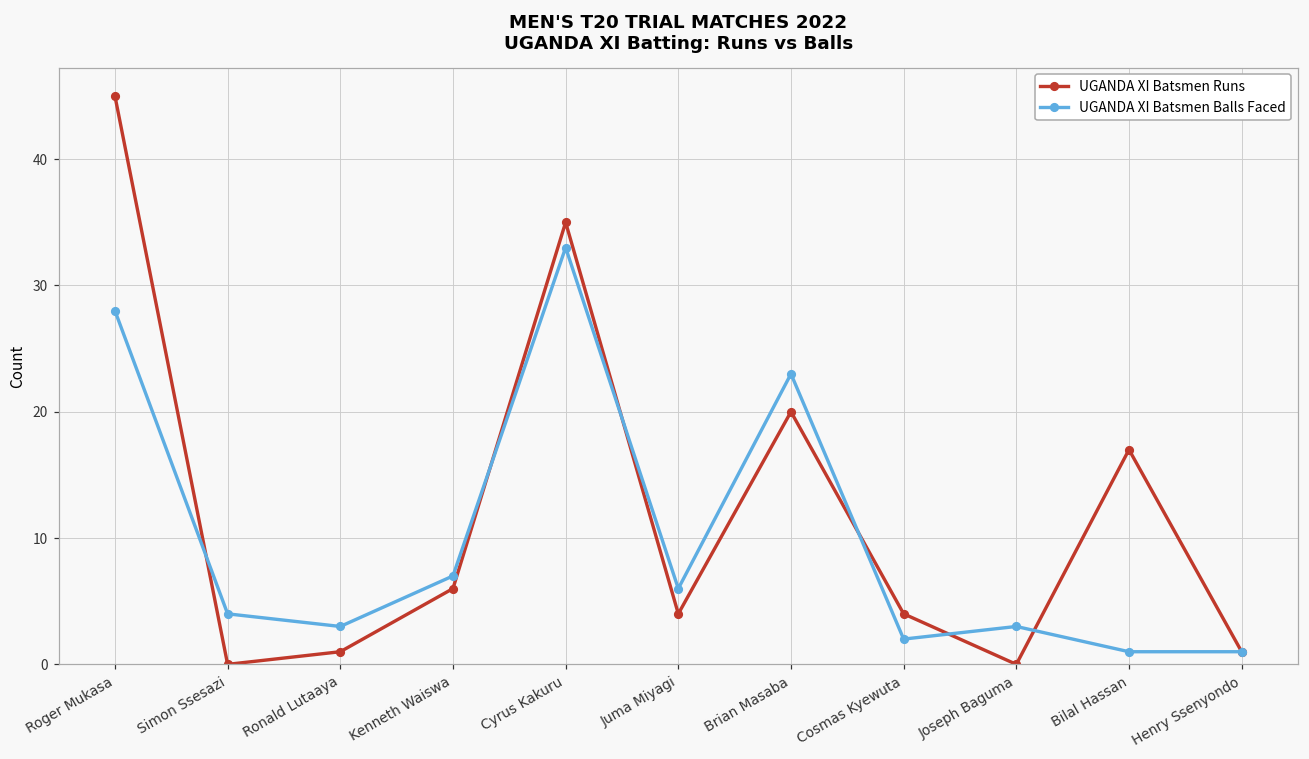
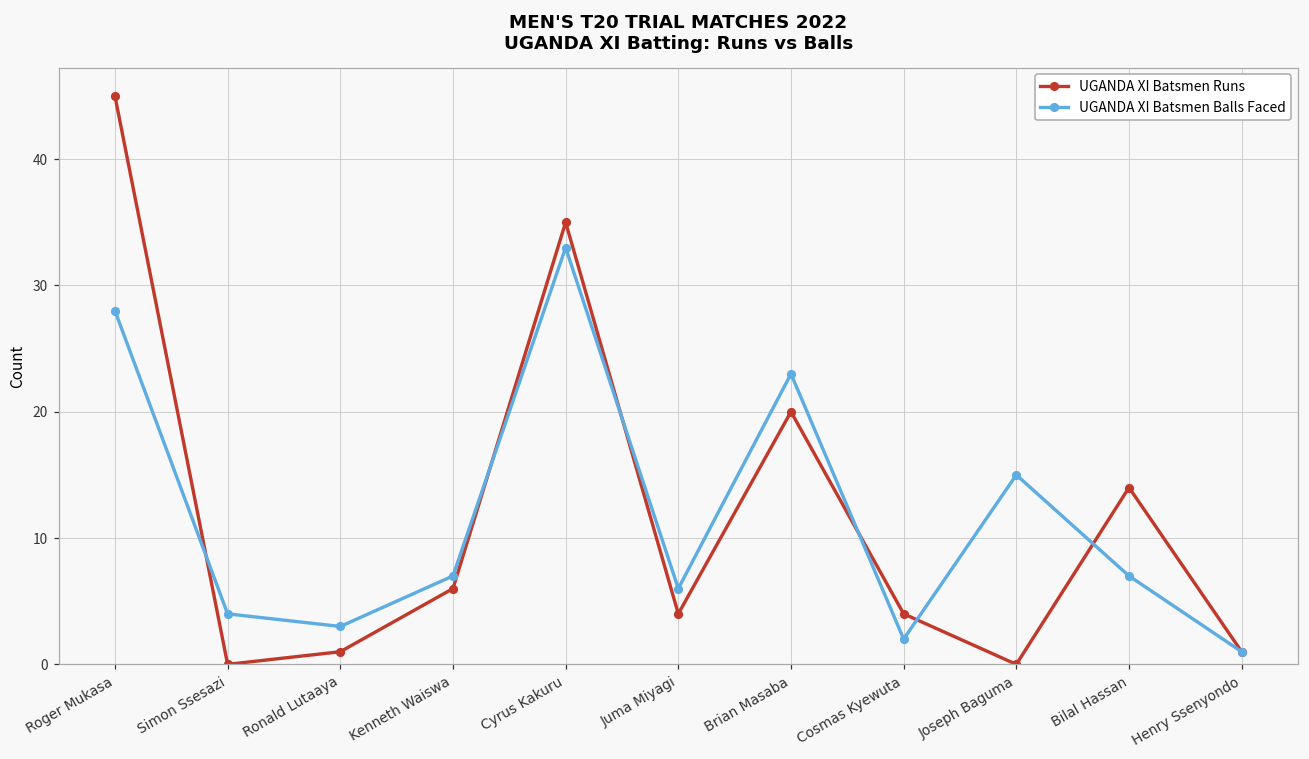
UGANDA XI Batsmen Balls Faced, Joseph Baguma: 3 -> 15
UGANDA XI Batsmen Runs, Bilal Hassan: 17 -> 14
UGANDA XI Batsmen Balls Faced, Bilal Hassan: 1 -> 7
